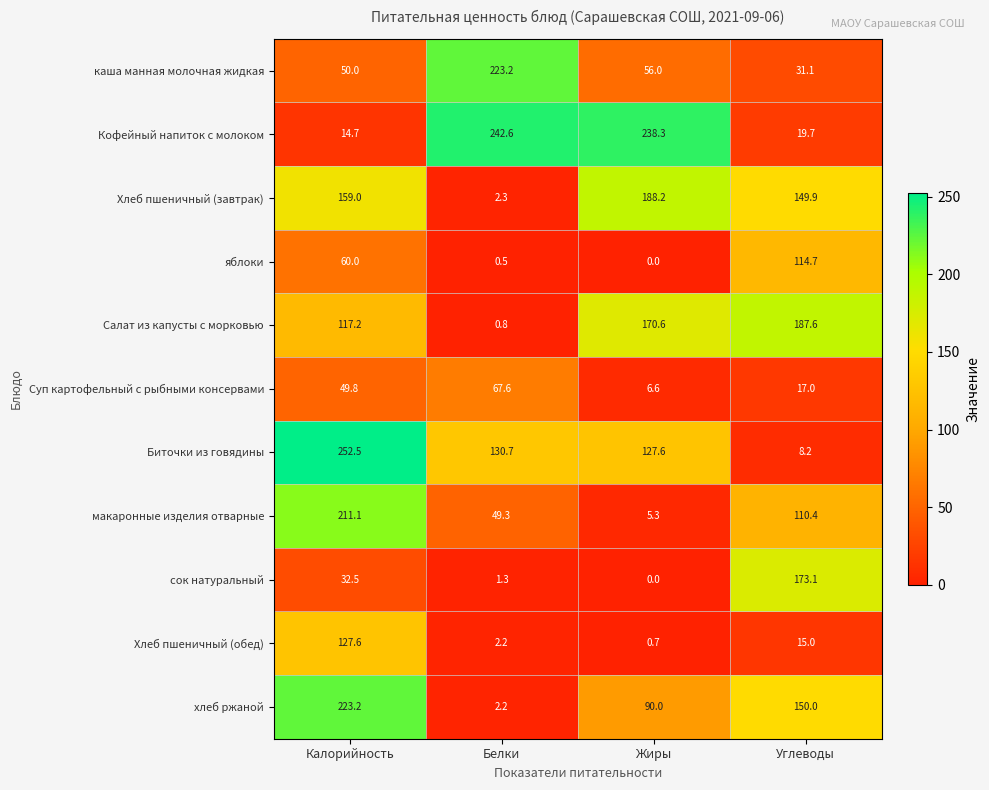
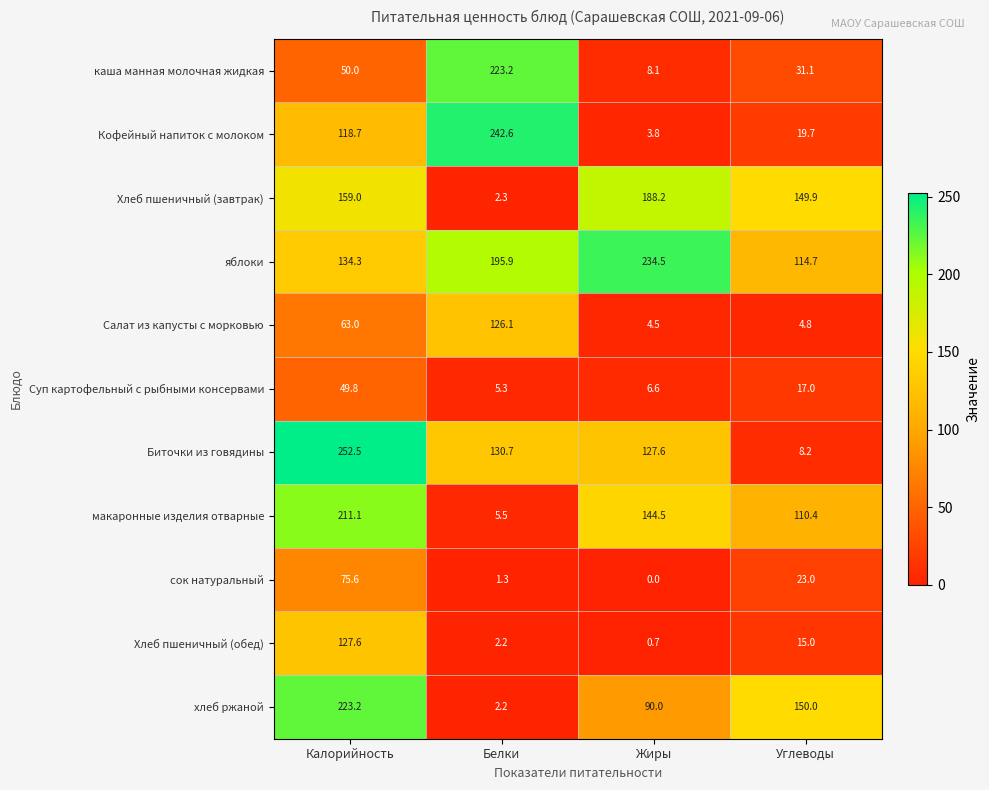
каша манная молочная жидкая, Жиры: 56.0 -> 8.1
Кофейный напиток с молоком, Калорийность: 14.7 -> 118.7
Кофейный напиток с молоком, Жиры: 238.3 -> 3.8
яблоки, Калорийность: 60.0 -> 134.3
яблоки, Белки: 0.5 -> 195.9
яблоки, Жиры: 0.0 -> 234.5
Салат из капусты с морковью, Калорийность: 117.2 -> 63.0
Салат из капусты с морковью, Белки: 0.8 -> 126.1
Салат из капусты с морковью, Жиры: 170.6 -> 4.5
Салат из капусты с морковью, Углеводы: 187.6 -> 4.8
Суп картофельный с рыбными консервами, Белки: 67.6 -> 5.3
макаронные изделия отварные, Белки: 49.3 -> 5.5
макаронные изделия отварные, Жиры: 5.3 -> 144.5
сок натуральный, Калорийность: 32.5 -> 75.6
сок натуральный, Углеводы: 173.1 -> 23.0
